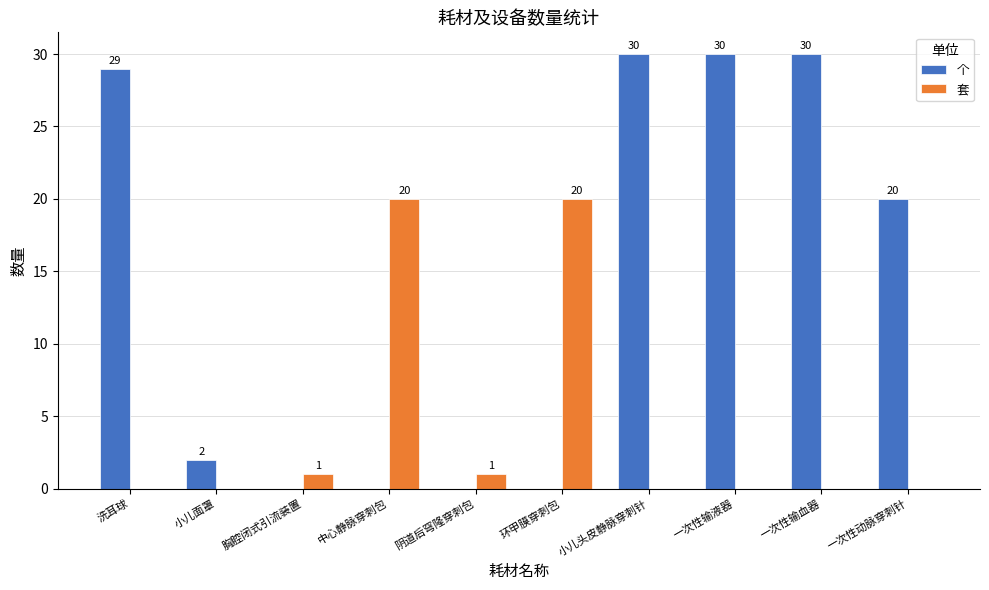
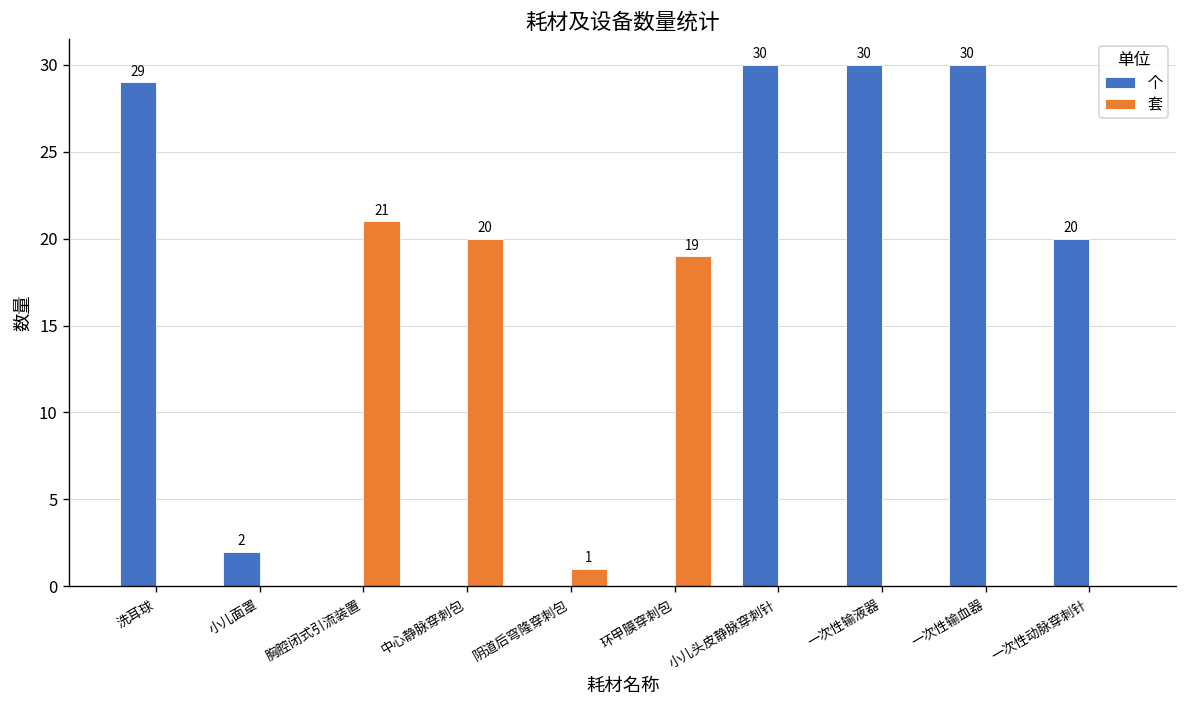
套, 胸腔闭式引流装置: 1 -> 21
套, 环甲膜穿刺包: 20 -> 19
